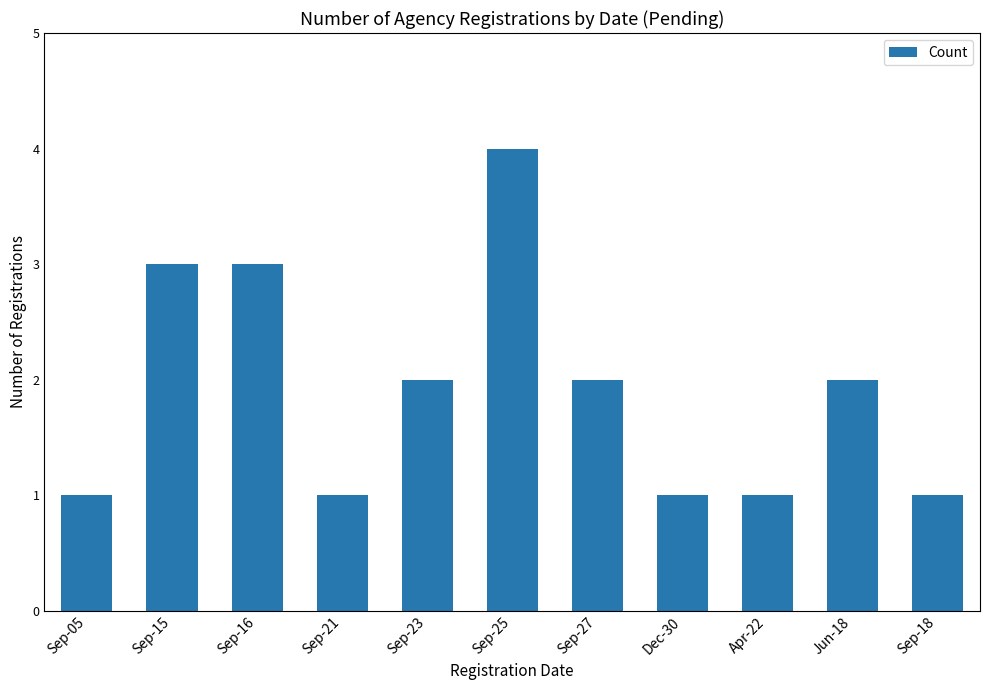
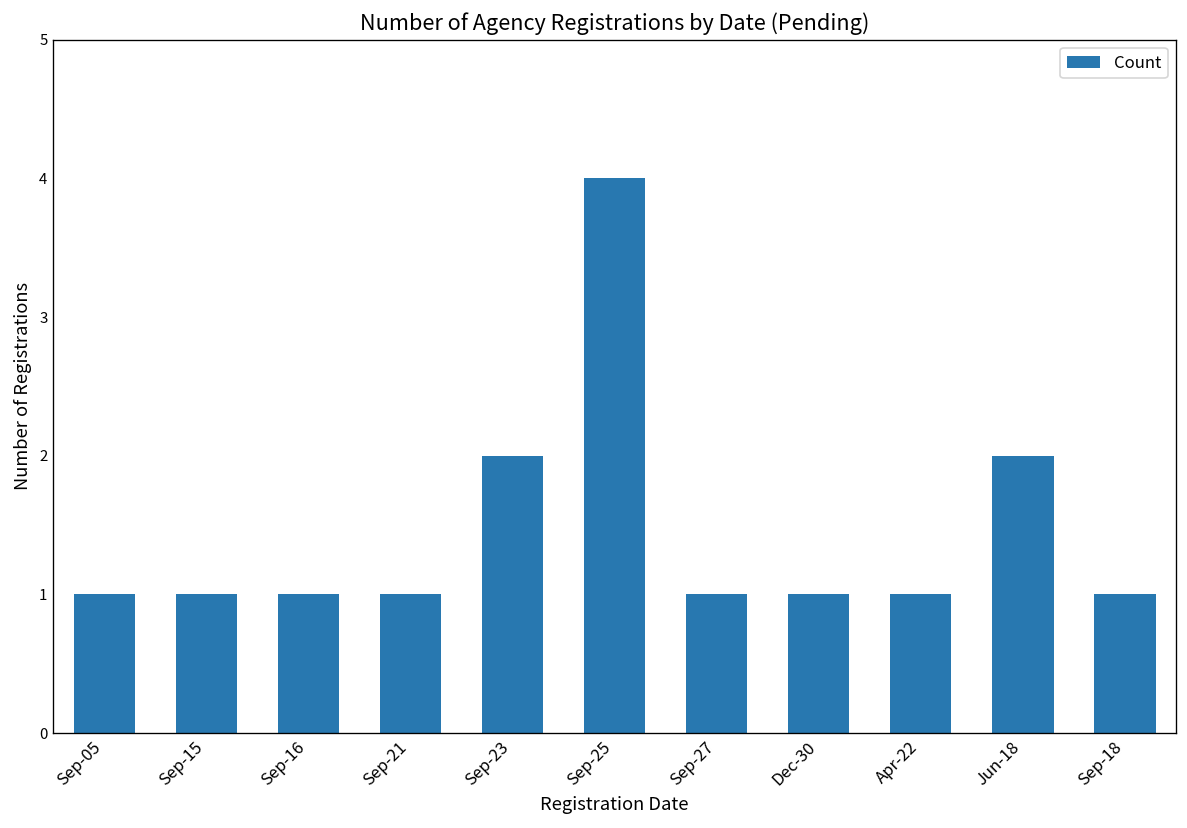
Sep-15: 3 -> 1
Sep-16: 3 -> 1
Sep-27: 2 -> 1
